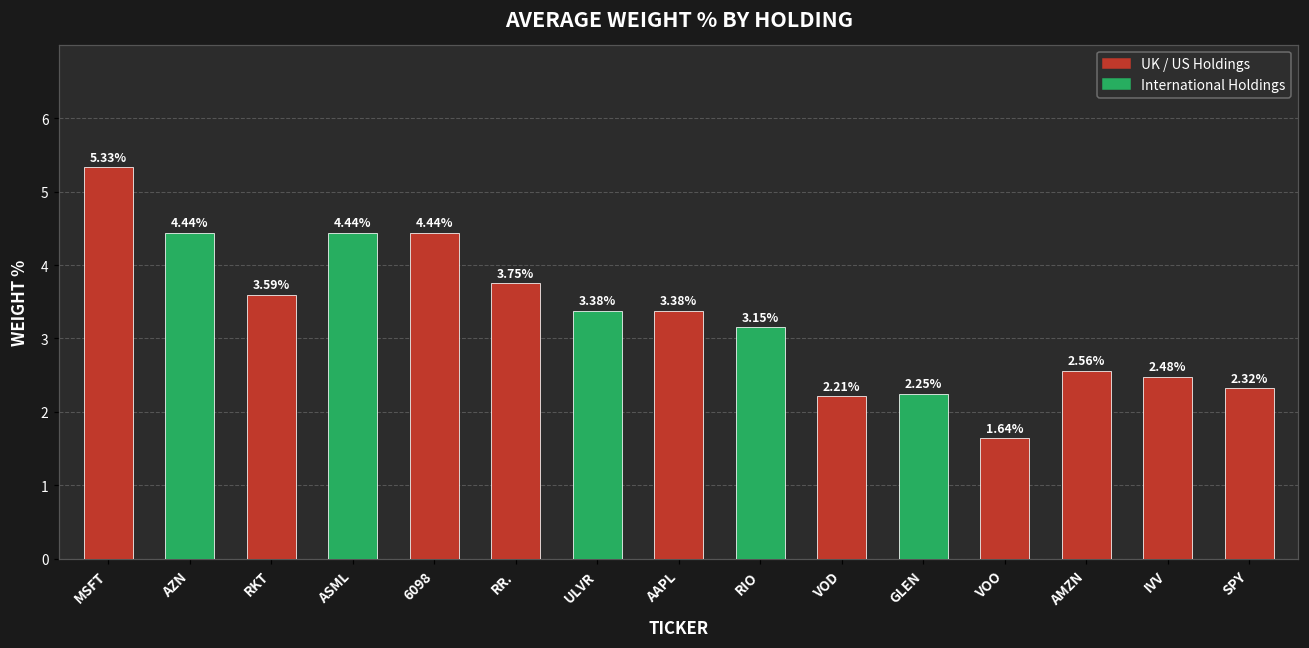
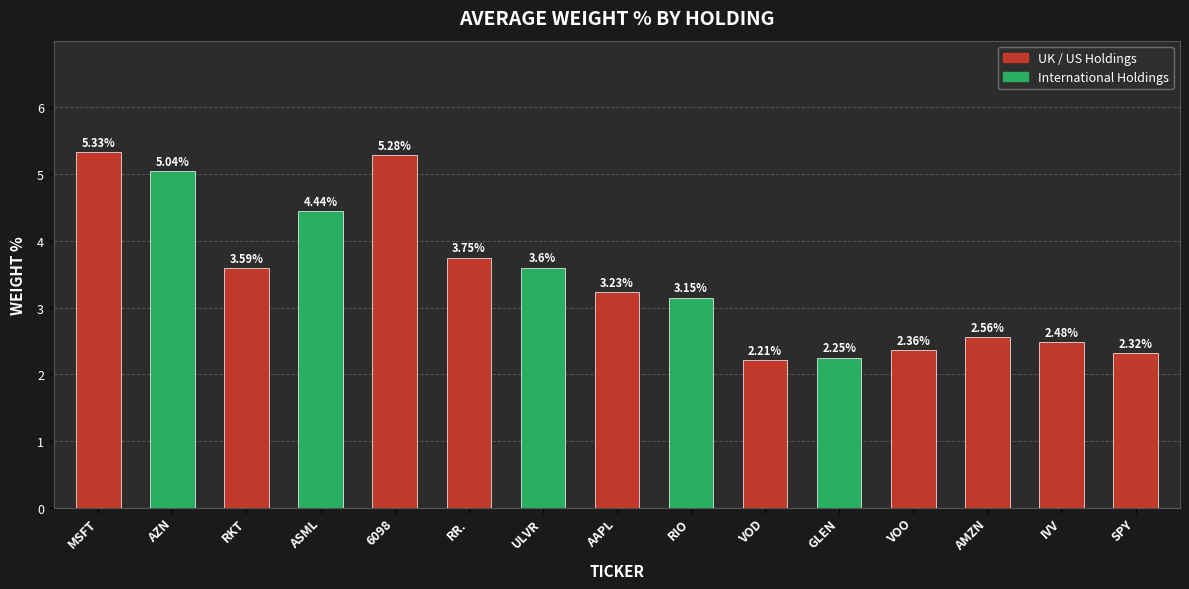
AZN: 4.44% -> 5.04%
6098: 4.44% -> 5.28%
ULVR: 3.38% -> 3.6%
AAPL: 3.38% -> 3.23%
VOO: 1.64% -> 2.36%
